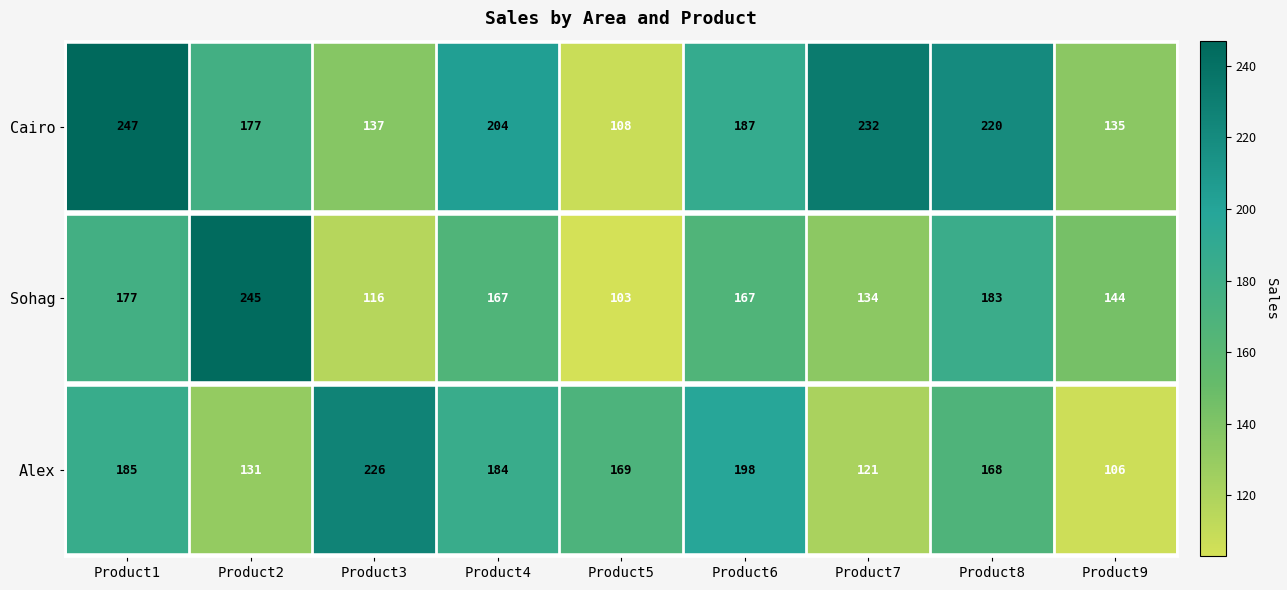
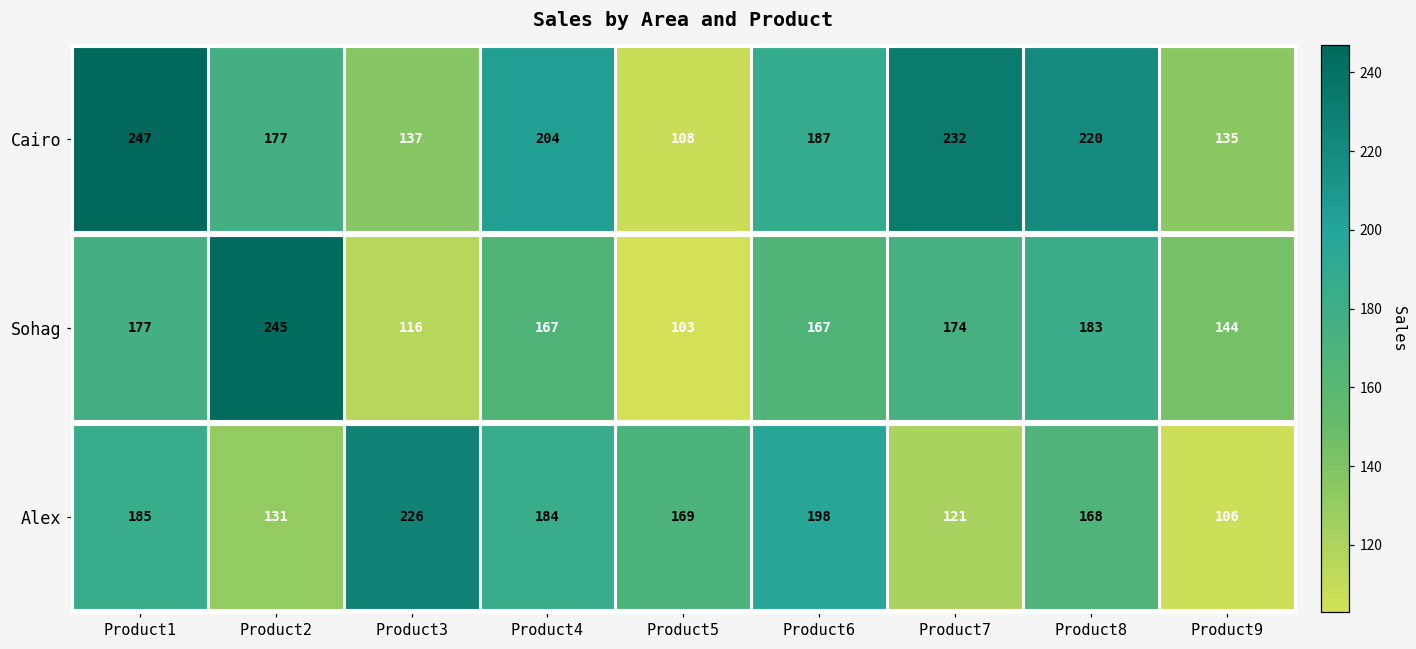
Sohag, Product7: 134 -> 174
